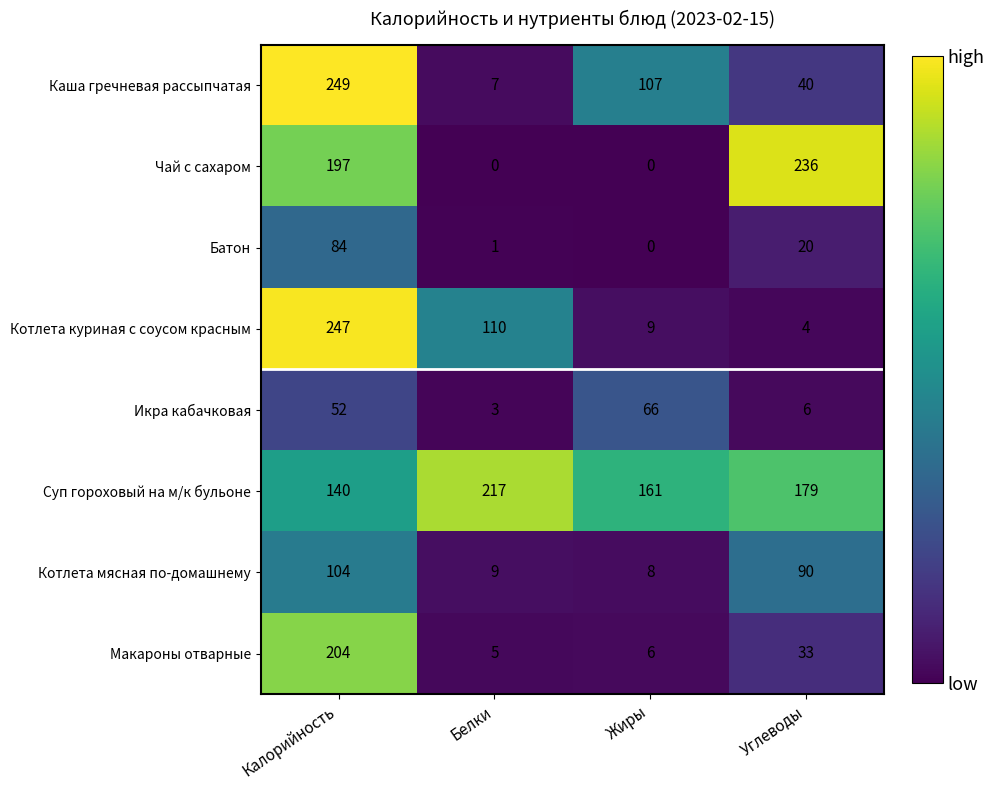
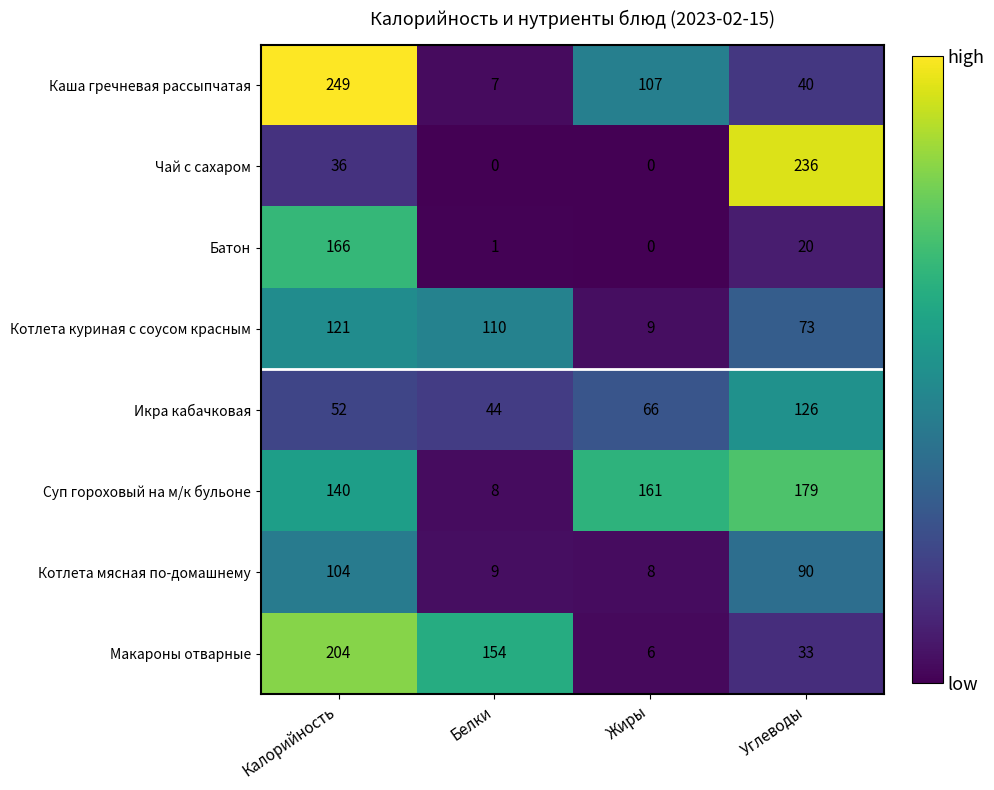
Чай с сахаром, Калорийность: 197 -> 36
Батон, Калорийность: 84 -> 166
Котлета куриная с соусом красным, Калорийность: 247 -> 121
Котлета куриная с соусом красным, Углеводы: 4 -> 73
Икра кабачковая, Белки: 3 -> 44
Икра кабачковая, Углеводы: 6 -> 126
Суп гороховый на м/к бульоне, Белки: 217 -> 8
Макароны отварные, Белки: 5 -> 154
